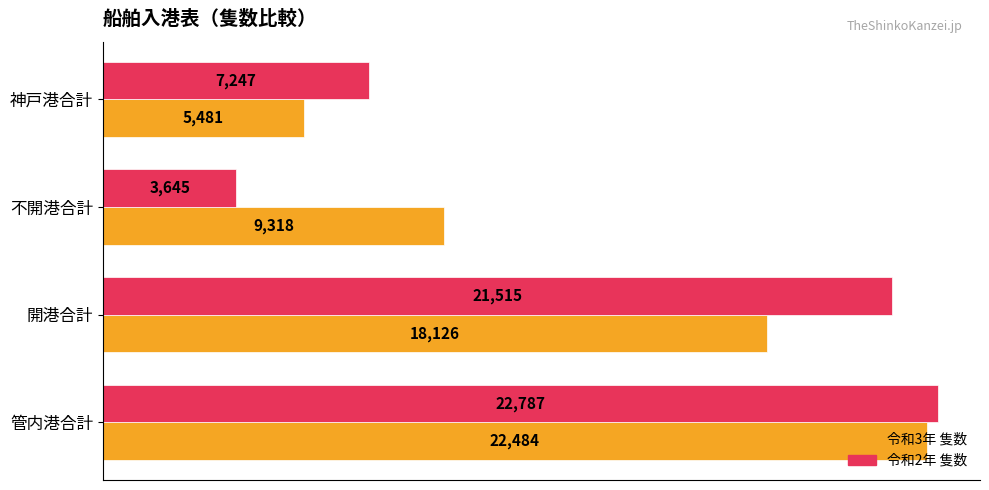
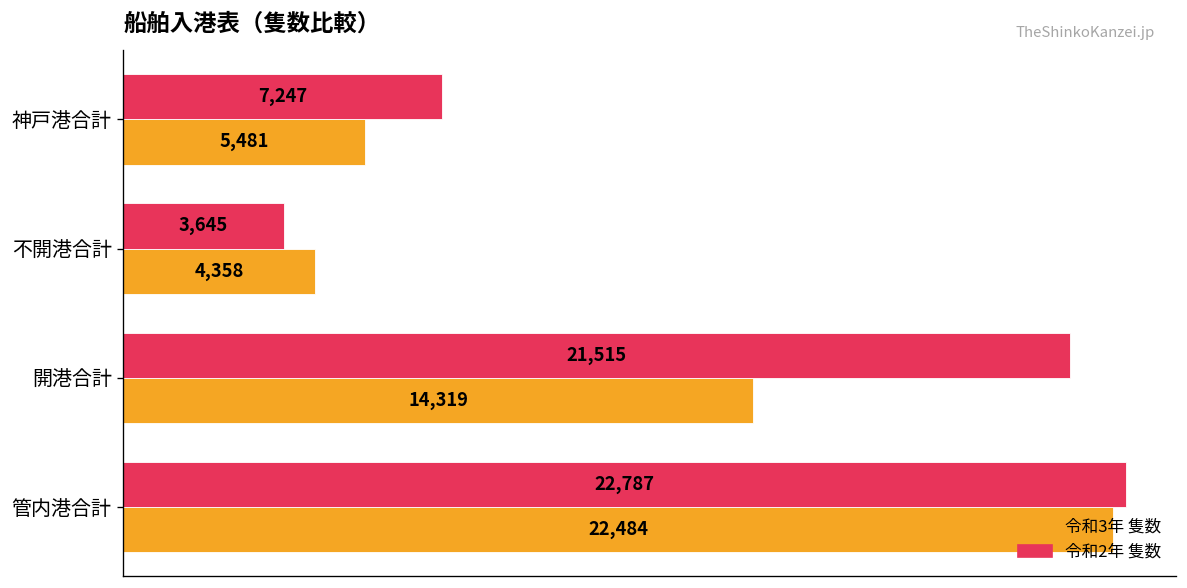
令和3年 隻数, 不開港合計: 9,318 -> 4,358
令和3年 隻数, 開港合計: 18,126 -> 14,319
